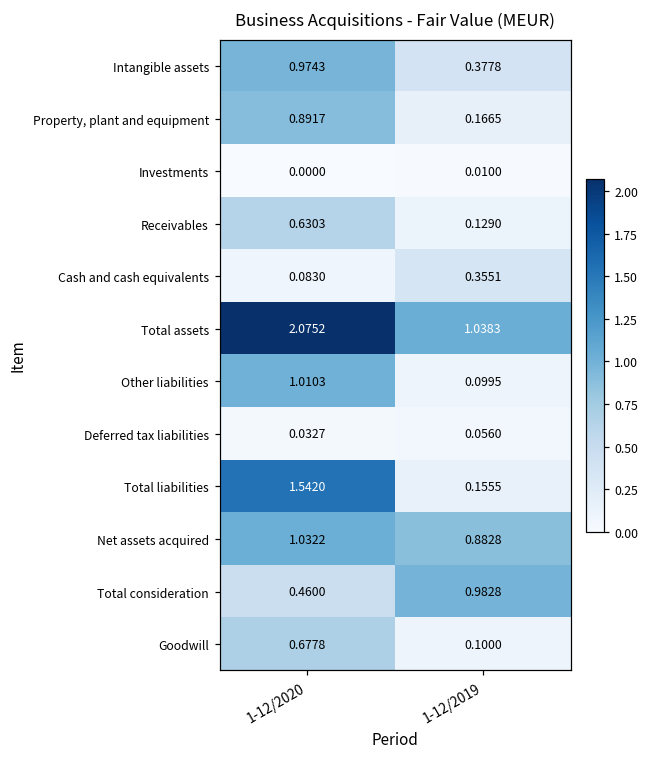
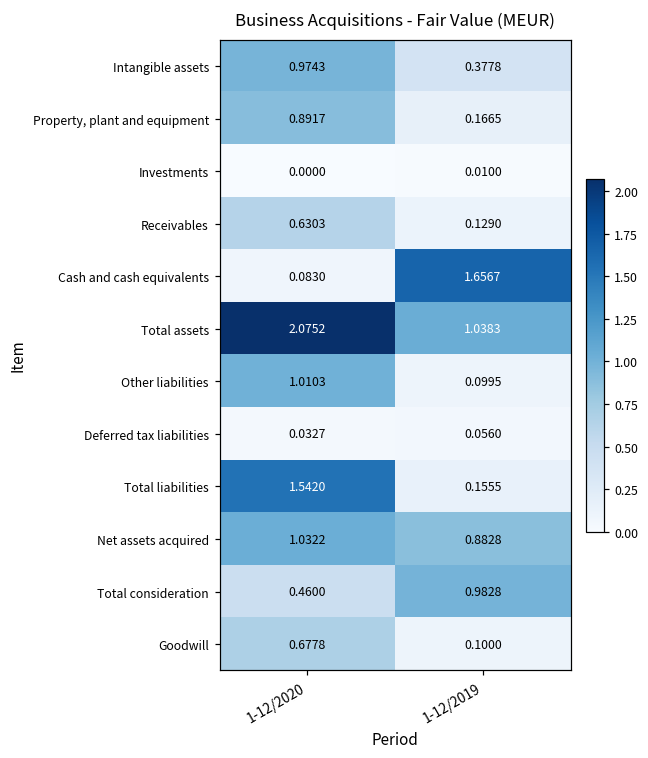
Cash and cash equivalents, 1-12/2019: 0.3551 -> 1.6567
